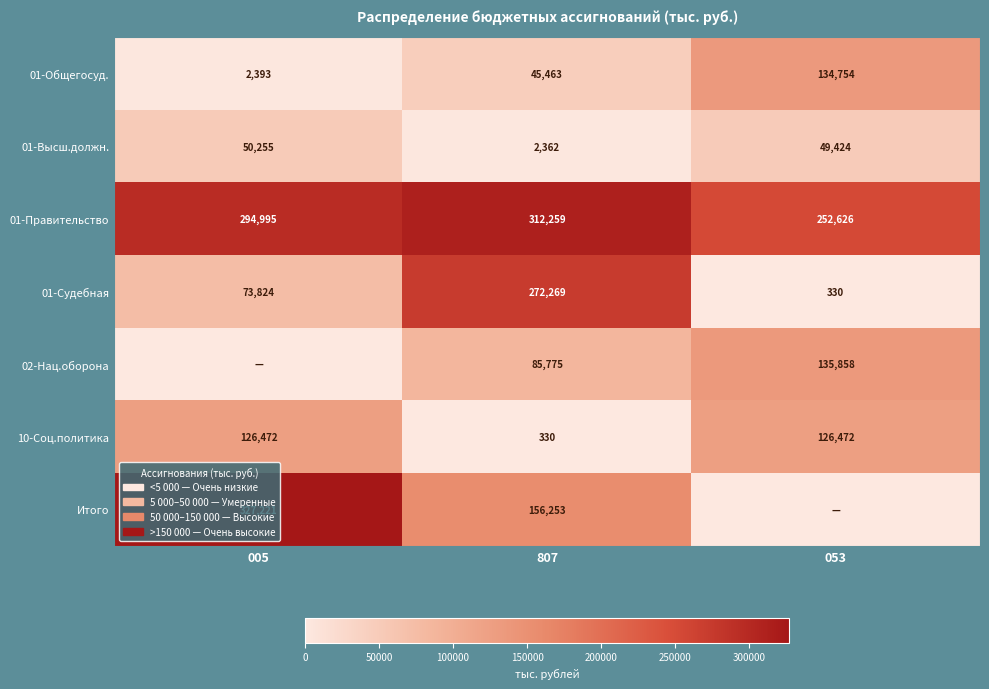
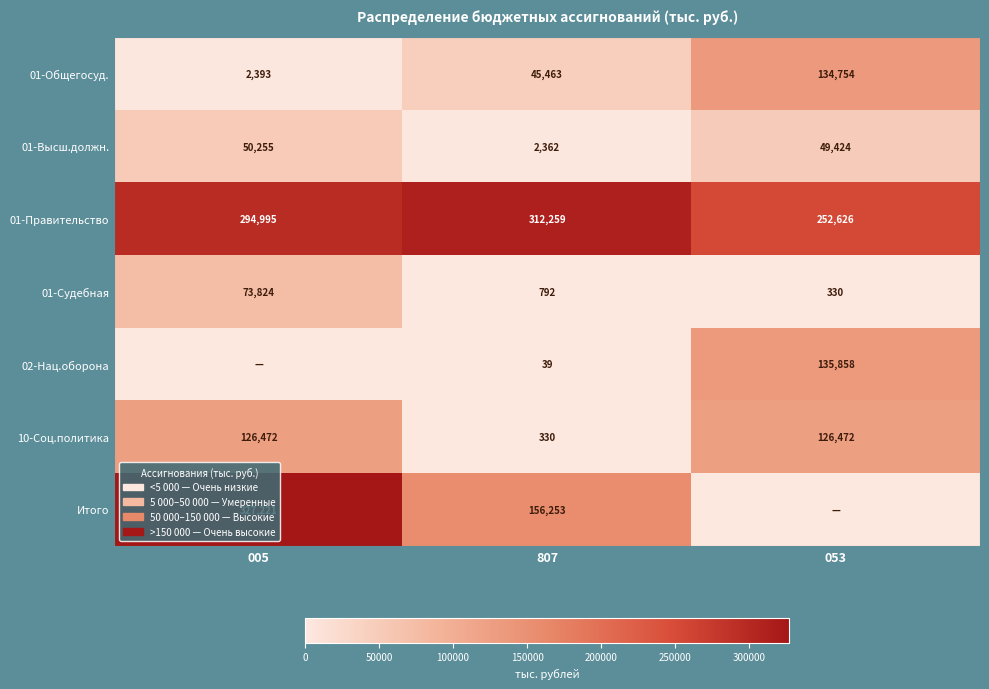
01-Судебная, 807: 272,269 -> 792
02-Нац.оборона, 807: 85,775 -> 39
